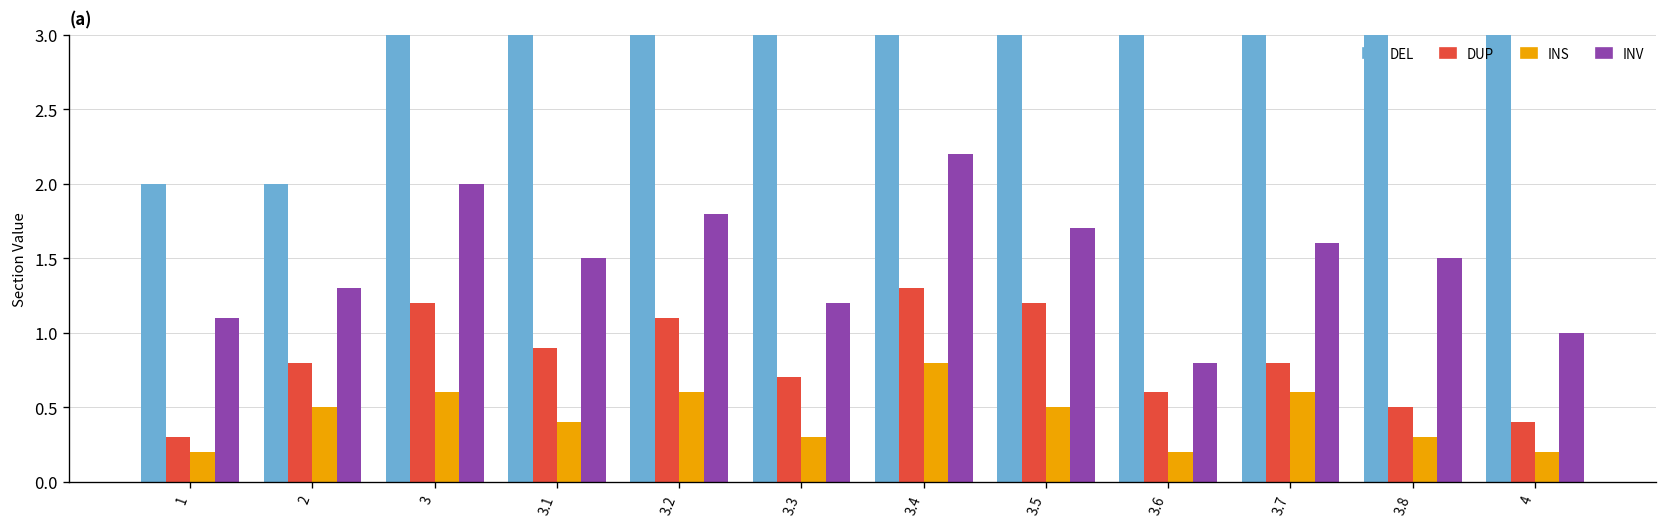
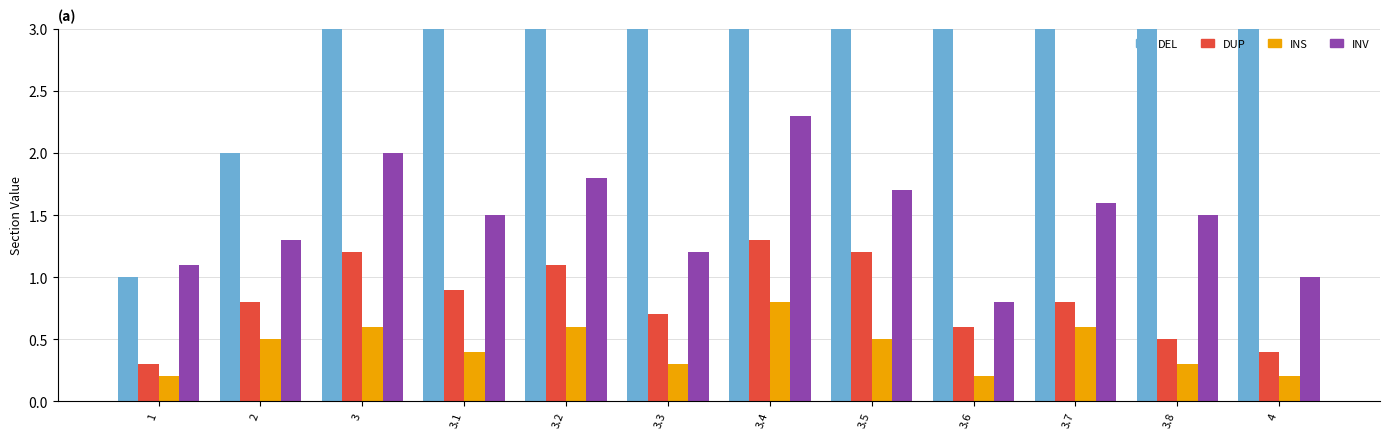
DEL, 1: 2 -> 1
INV, 3.4: 2.2 -> 2.3
